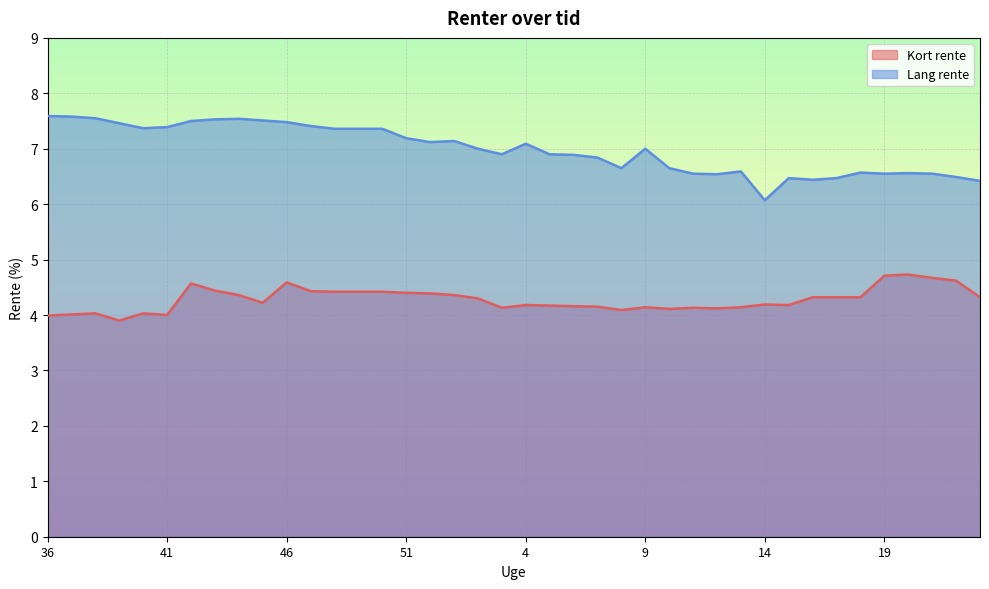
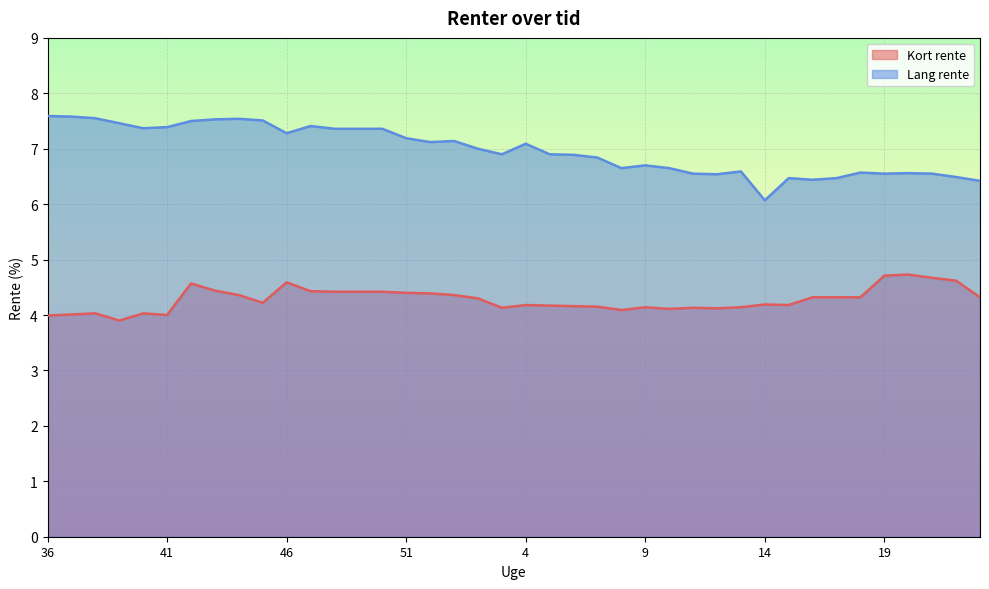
Lang rente, 46: 7.5 -> 7.3
Lang rente, 9: 7.0 -> 6.7
